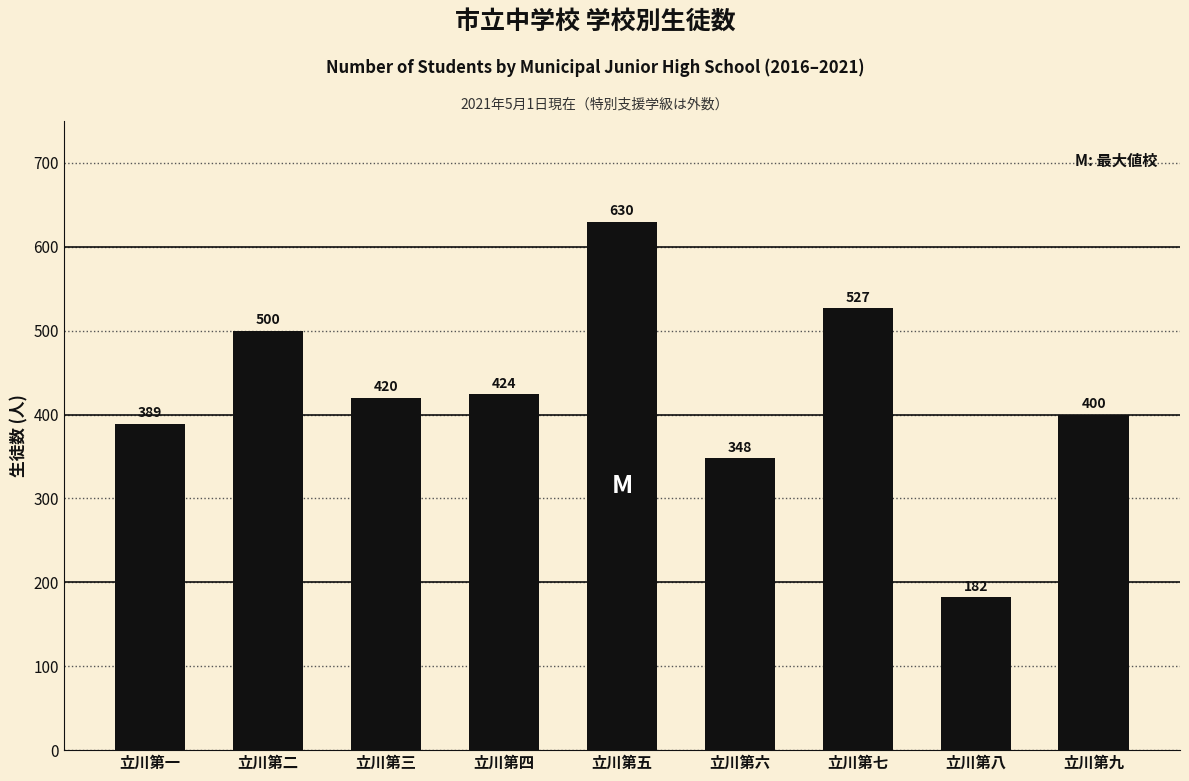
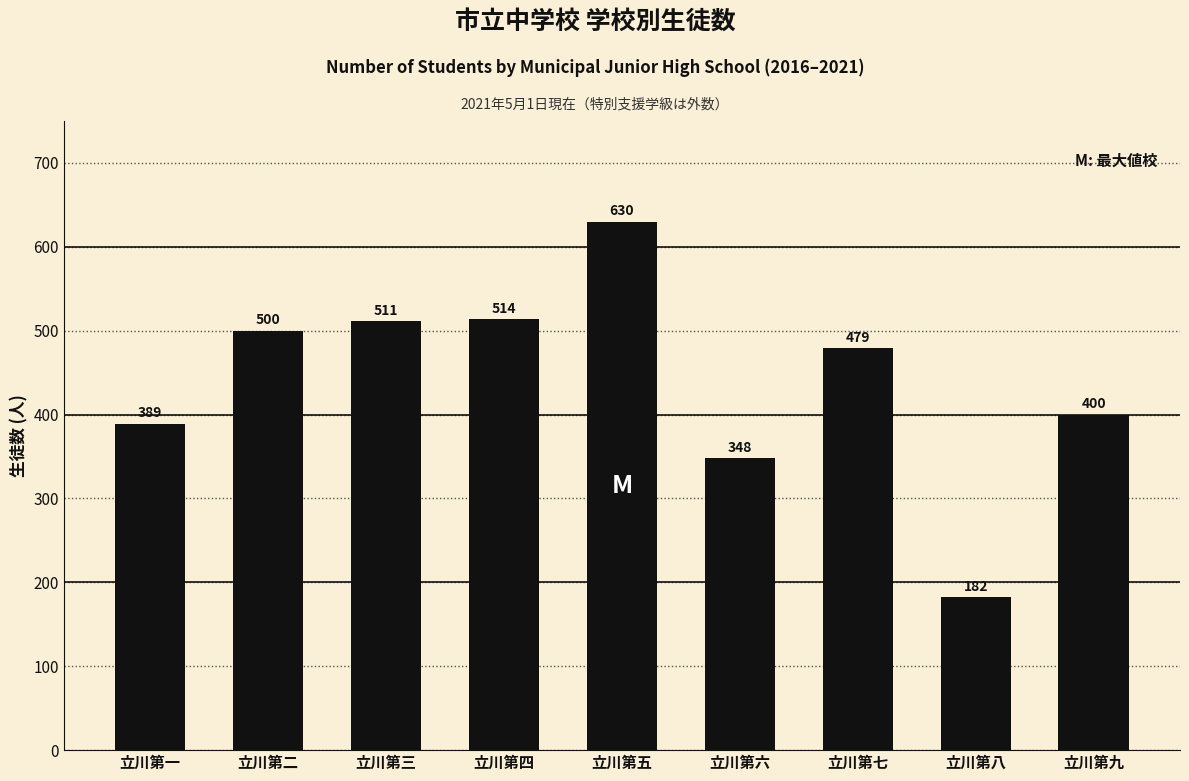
立川第三: 420 -> 511
立川第四: 424 -> 514
立川第七: 527 -> 479
